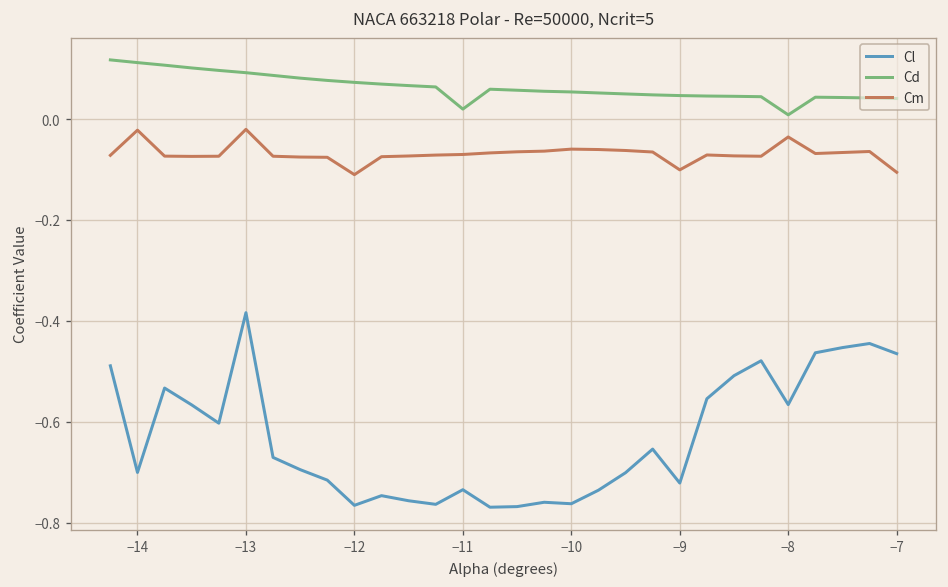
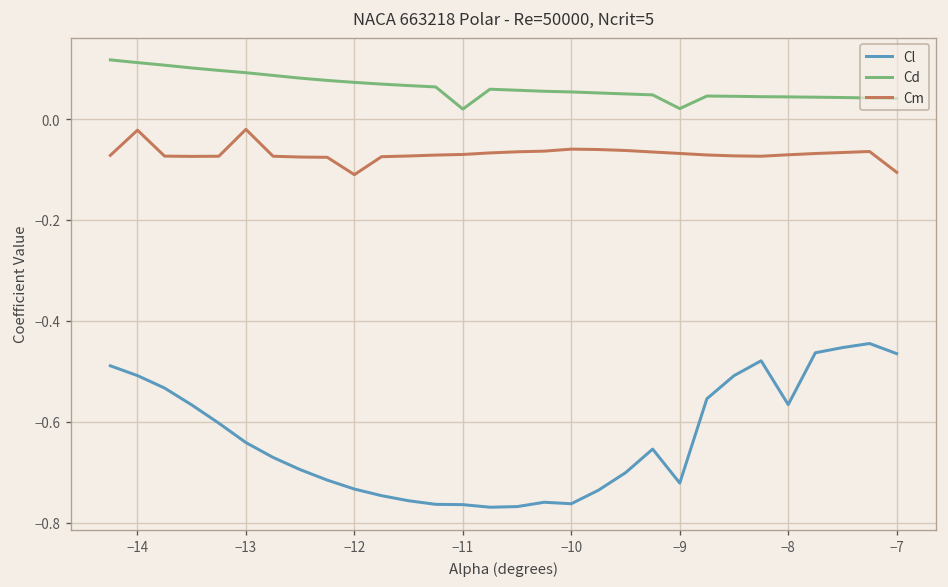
Cl, −14: -0.70 -> -0.51
Cl, −13: -0.38 -> -0.64
Cl, −12: -0.77 -> -0.73
Cl, −11: -0.73 -> -0.76
Cd, −9: 0.05 -> 0.02
Cm, −9: -0.10 -> -0.07
Cd, −8: 0.01 -> 0.04
Cm, −8: -0.04 -> -0.07
